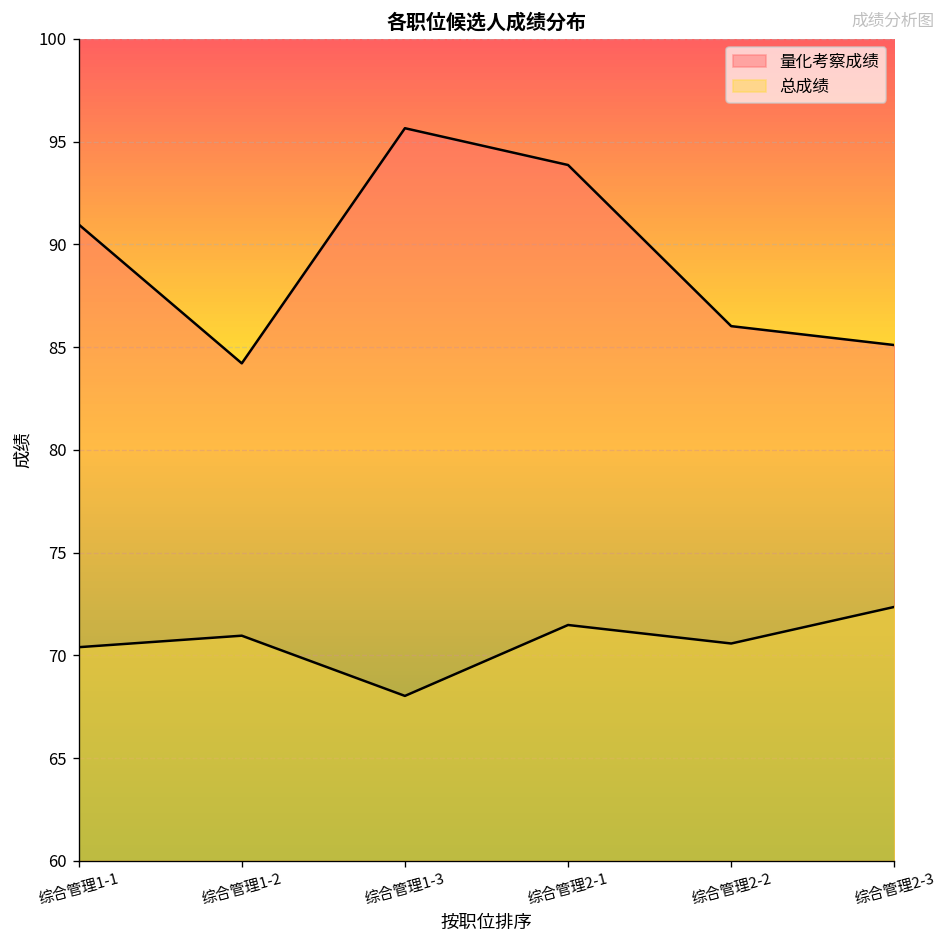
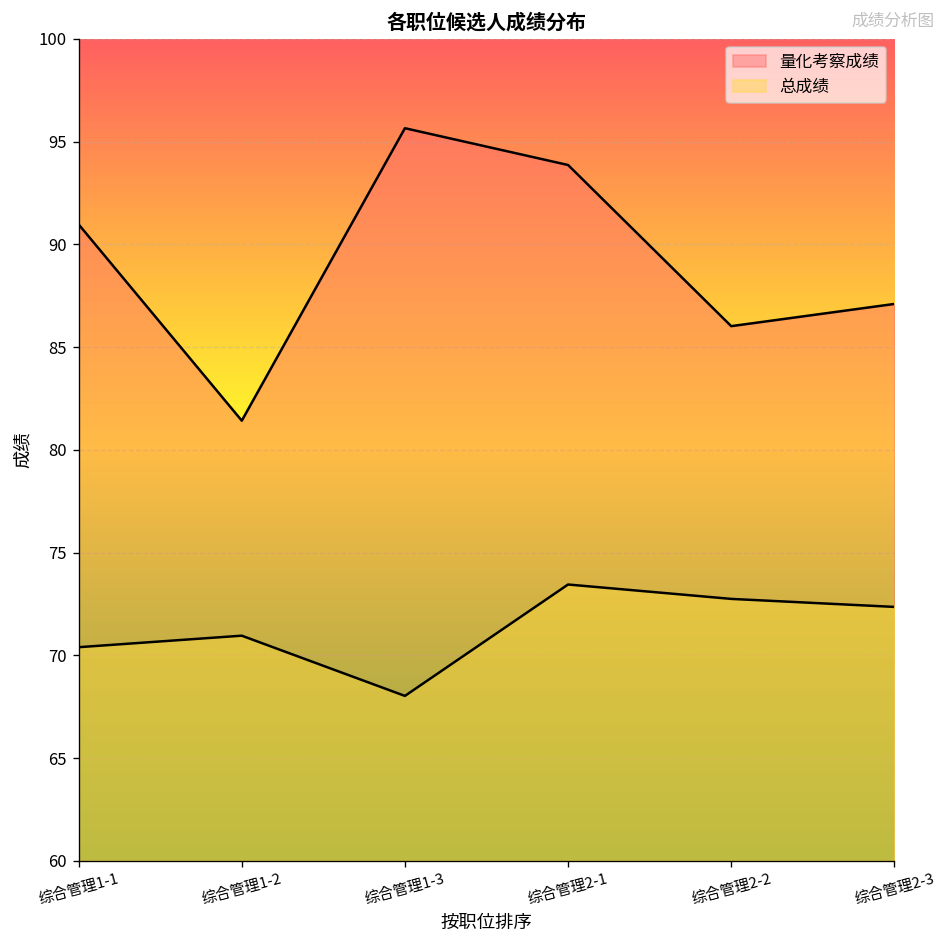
量化考察成绩, 综合管理1-2: 84.2 -> 81.4
总成绩, 综合管理2-1: 71.5 -> 73.5
总成绩, 综合管理2-2: 70.6 -> 72.8
量化考察成绩, 综合管理2-3: 85.1 -> 87.1
